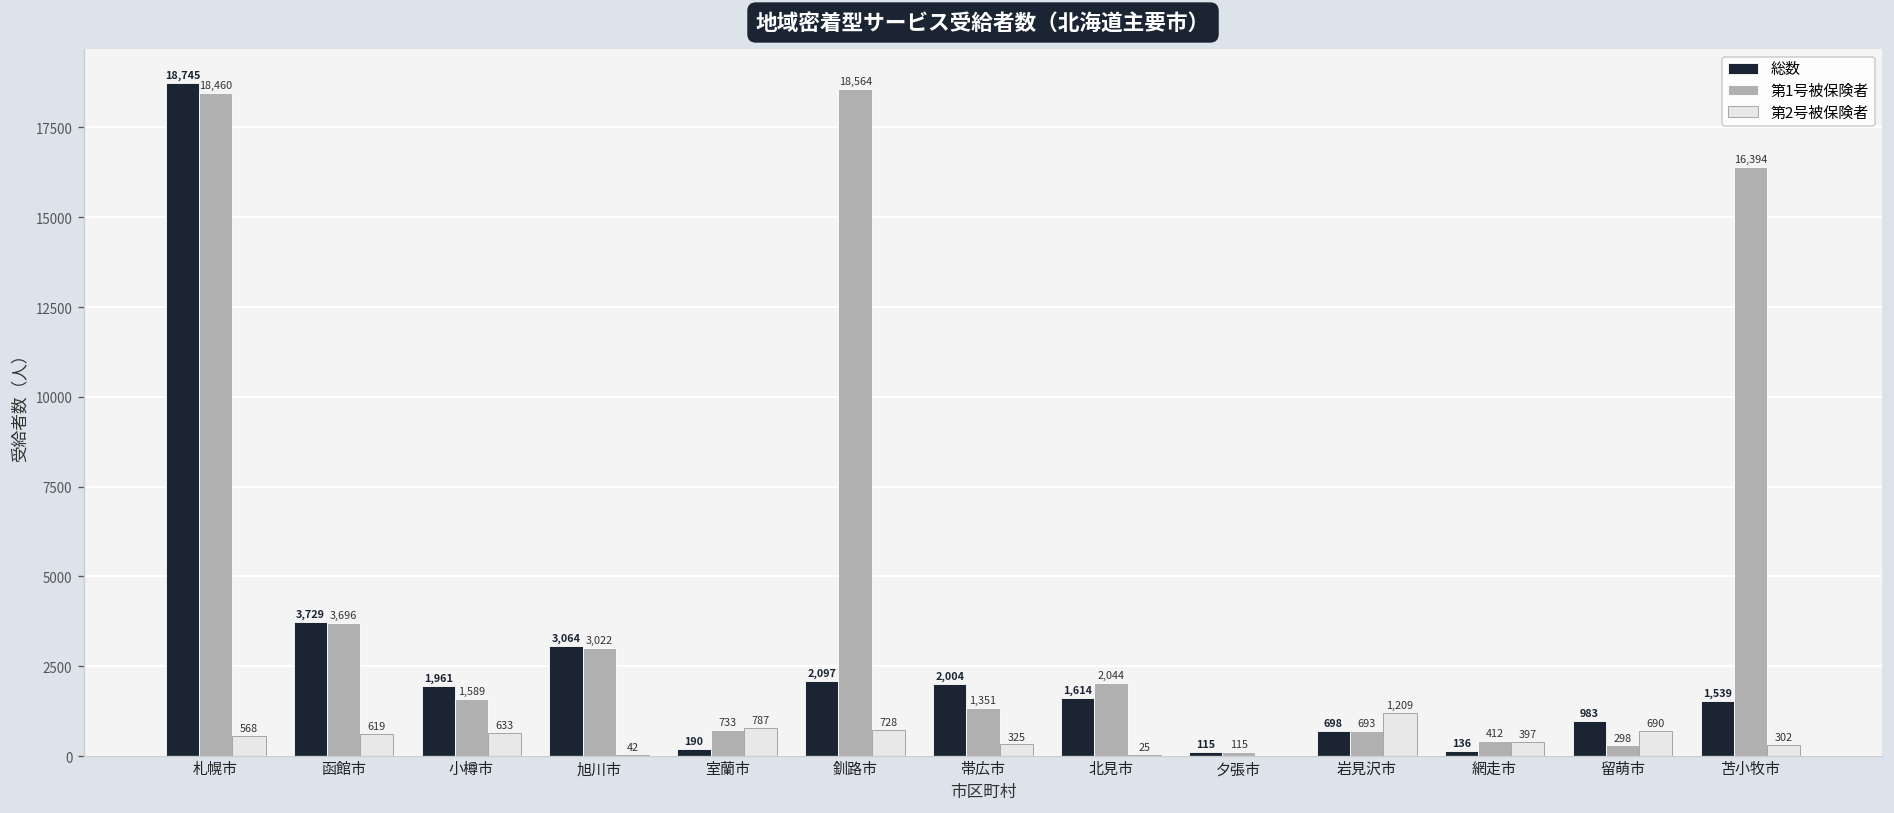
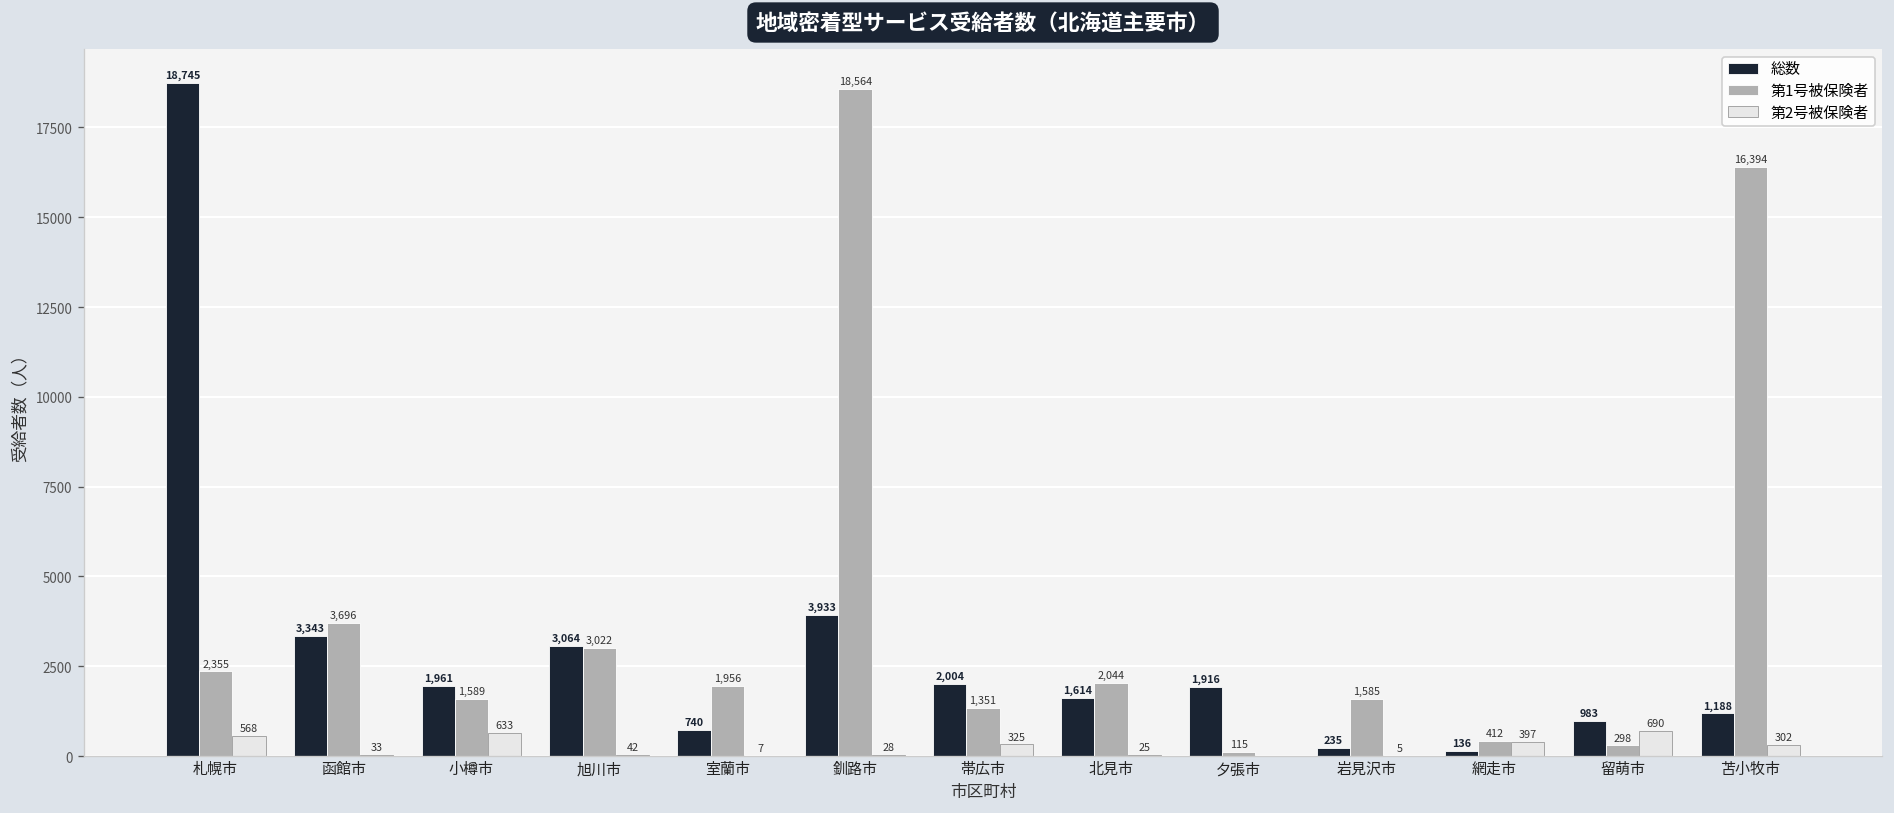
第1号被保険者, 札幌市: 18,460 -> 2,355
総数, 函館市: 3,729 -> 3,343
第2号被保険者, 函館市: 619 -> 33
総数, 室蘭市: 190 -> 740
第1号被保険者, 室蘭市: 733 -> 1,956
第2号被保険者, 室蘭市: 787 -> 7
総数, 釧路市: 2,097 -> 3,933
第2号被保険者, 釧路市: 728 -> 28
総数, 夕張市: 115 -> 1,916
総数, 岩見沢市: 698 -> 235
第1号被保険者, 岩見沢市: 693 -> 1,585
第2号被保険者, 岩見沢市: 1,209 -> 5
総数, 苫小牧市: 1,539 -> 1,188
